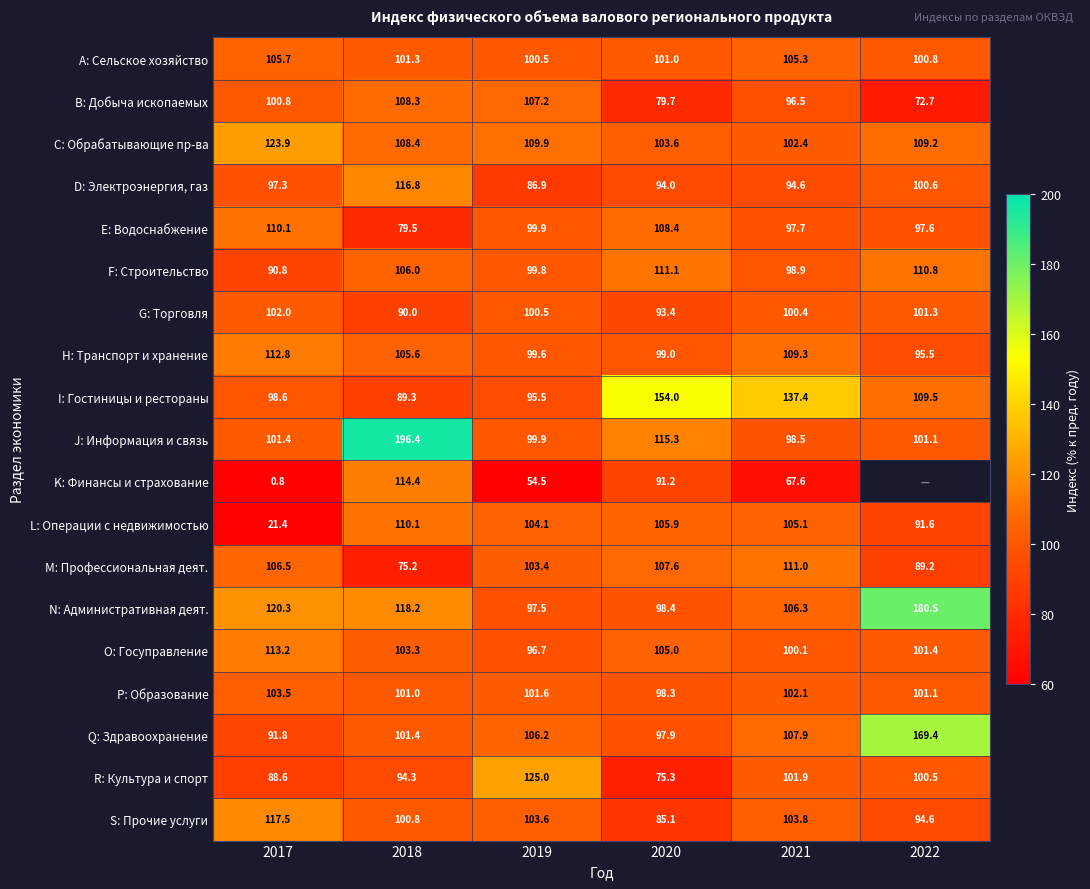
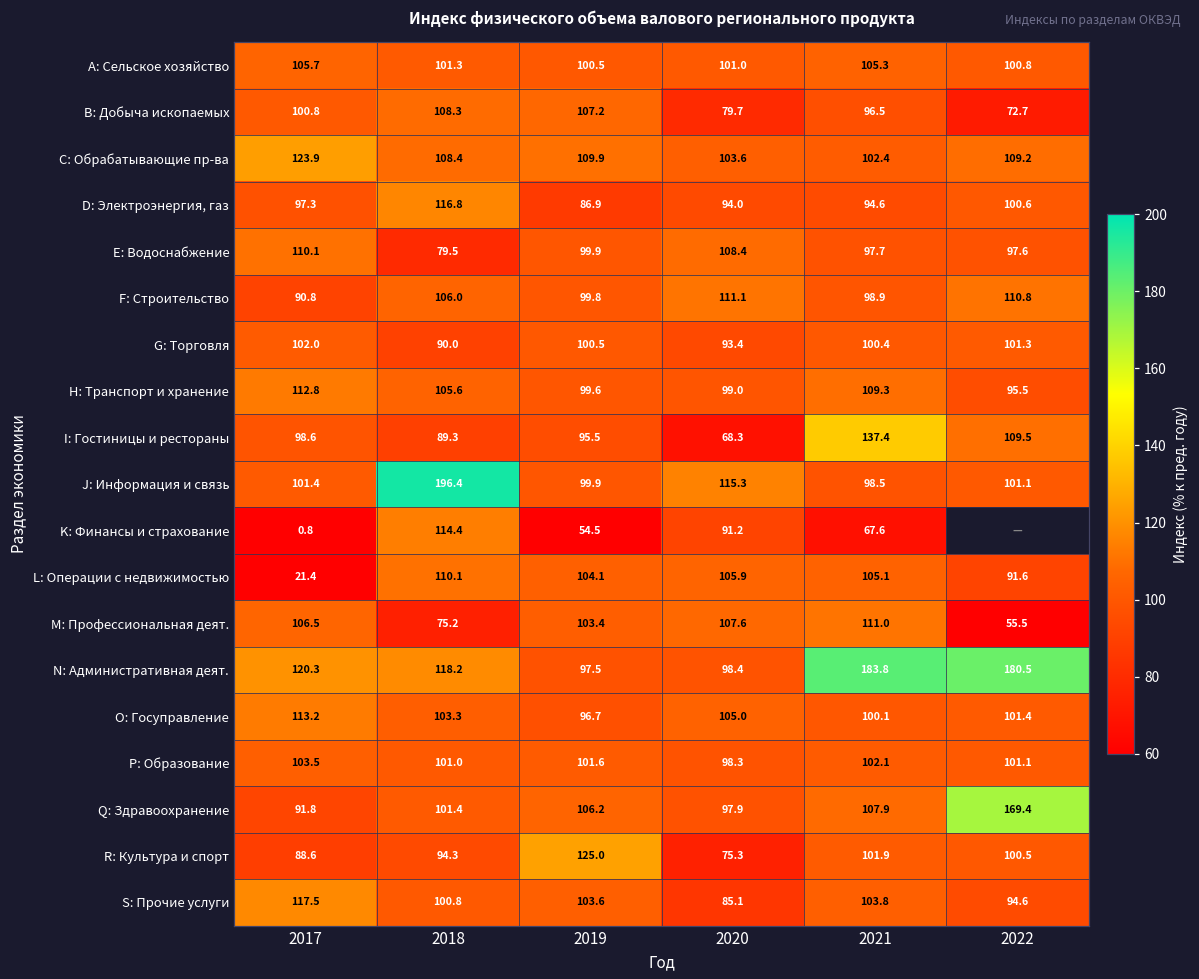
I: Гостиницы и рестораны, 2020: 154.0 -> 68.3
M: Профессиональная деят., 2022: 89.2 -> 55.5
N: Административная деят., 2021: 106.3 -> 183.8
